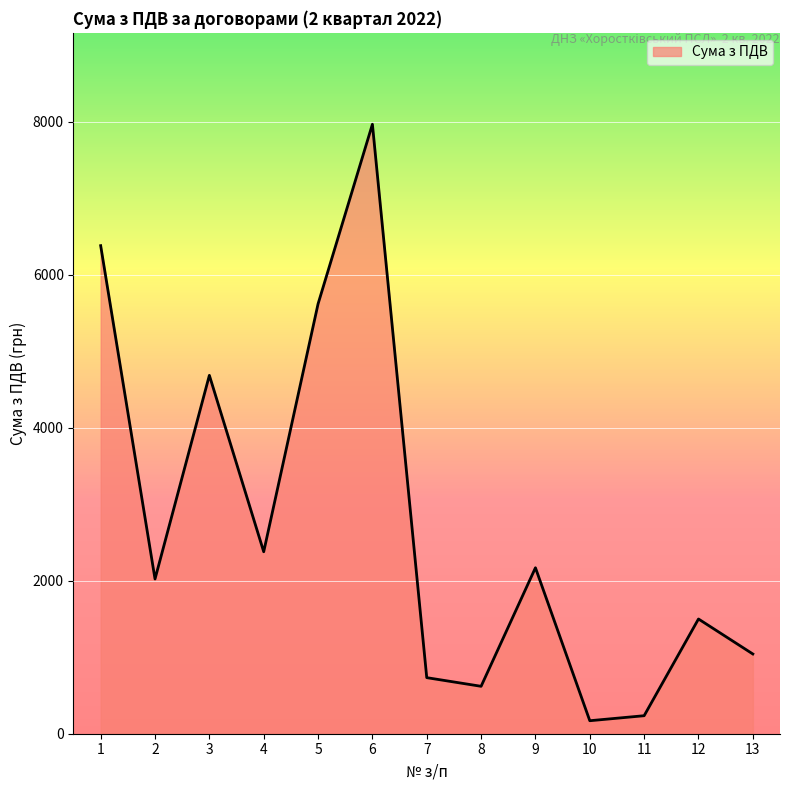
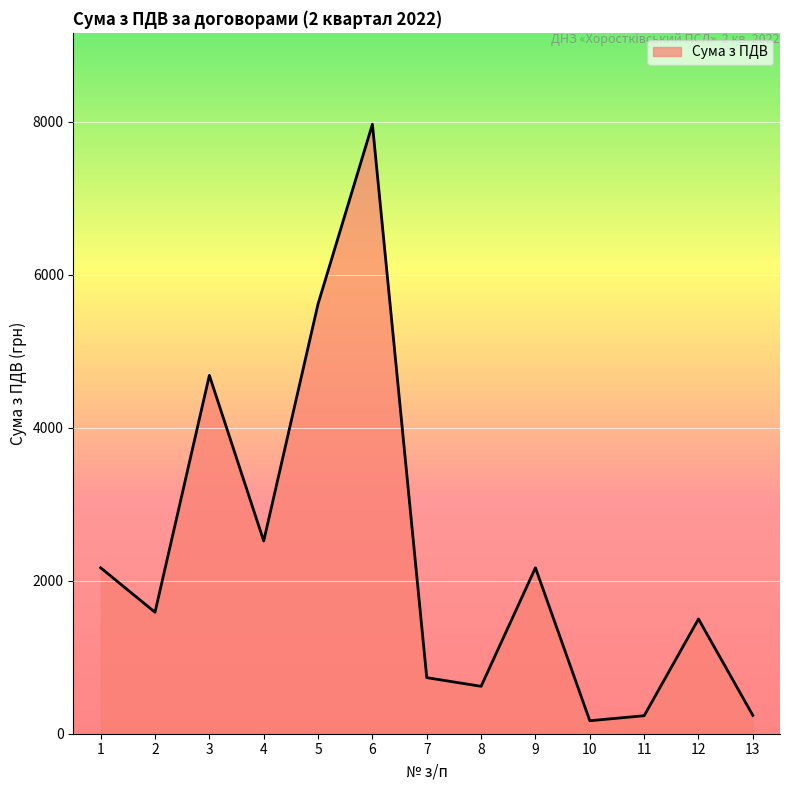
1: 6400 -> 2200
2: 2000 -> 1600
4: 2400 -> 2500
13: 1000 -> 200
